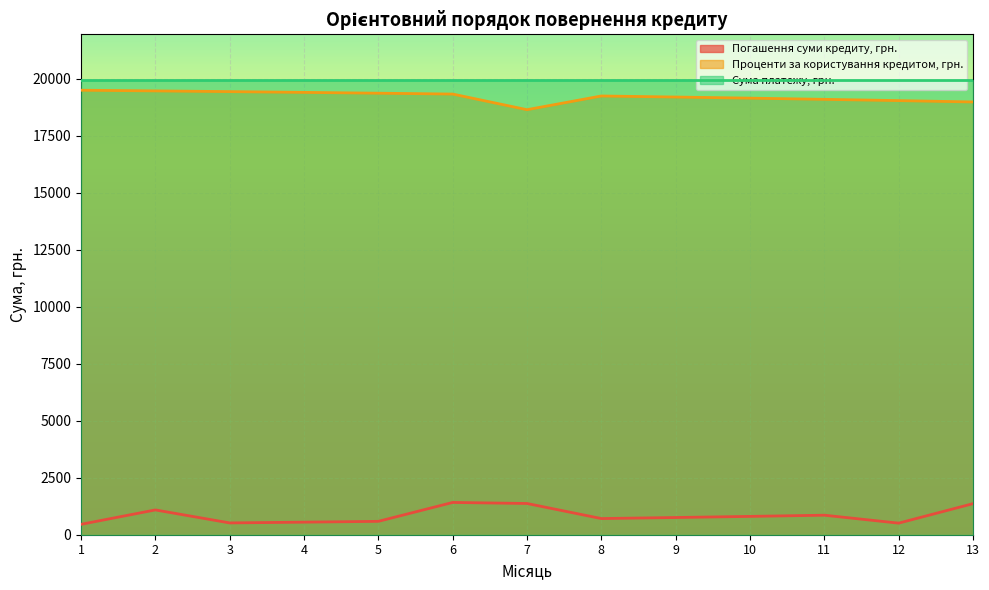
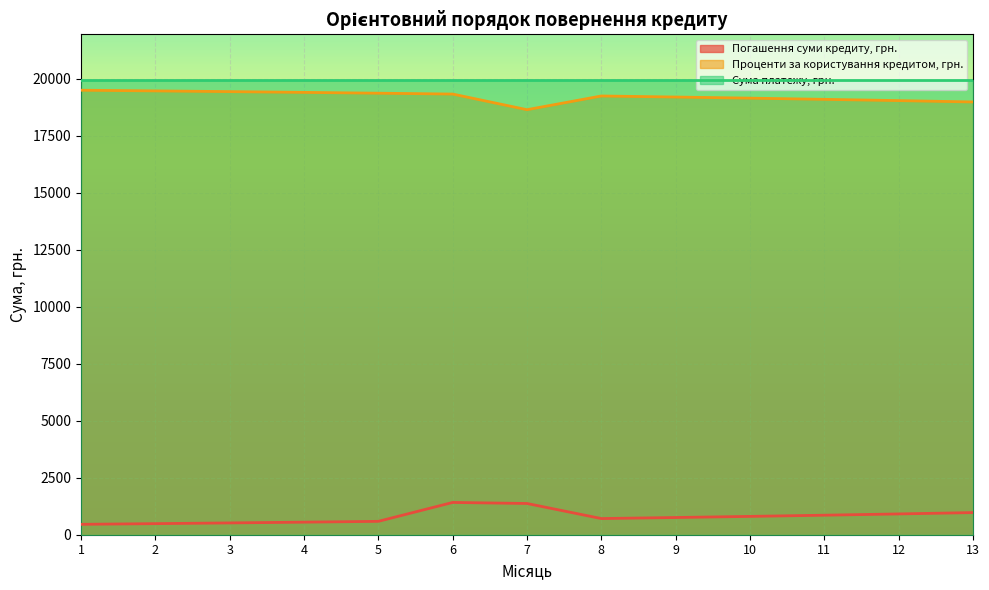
Погашення суми кредиту, грн., 2: 1100 -> 500
Погашення суми кредиту, грн., 12: 500 -> 900
Погашення суми кредиту, грн., 13: 1400 -> 1000
